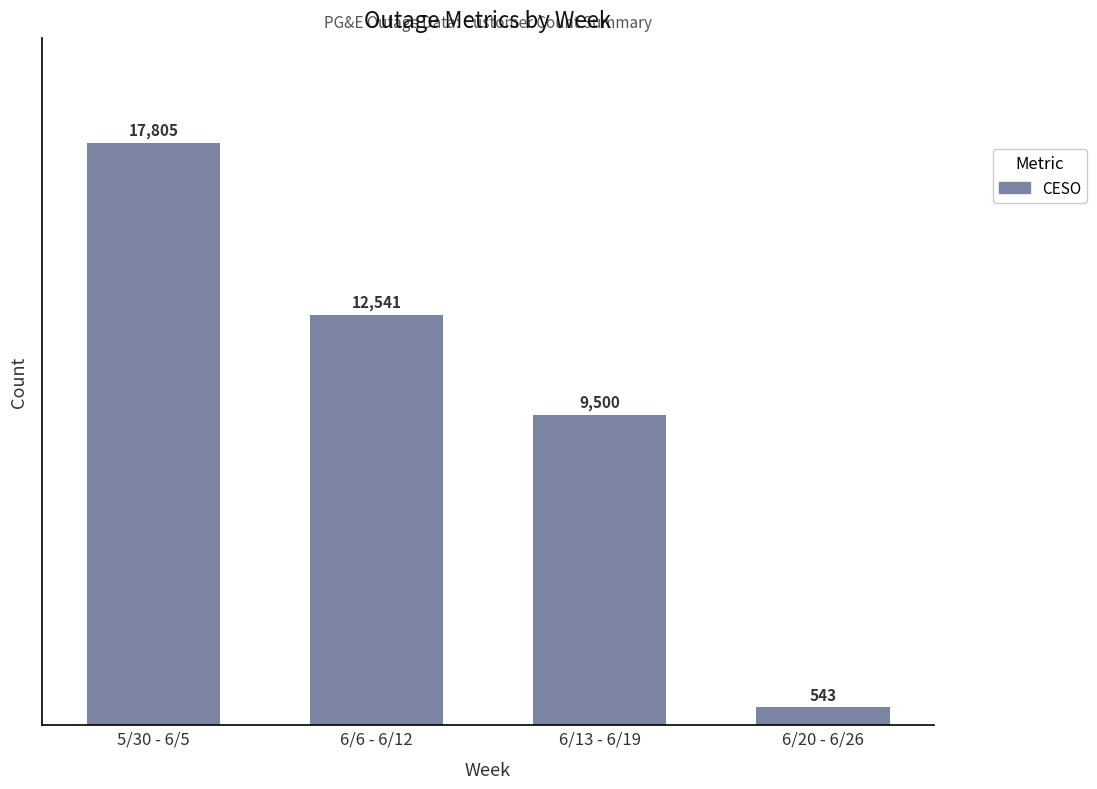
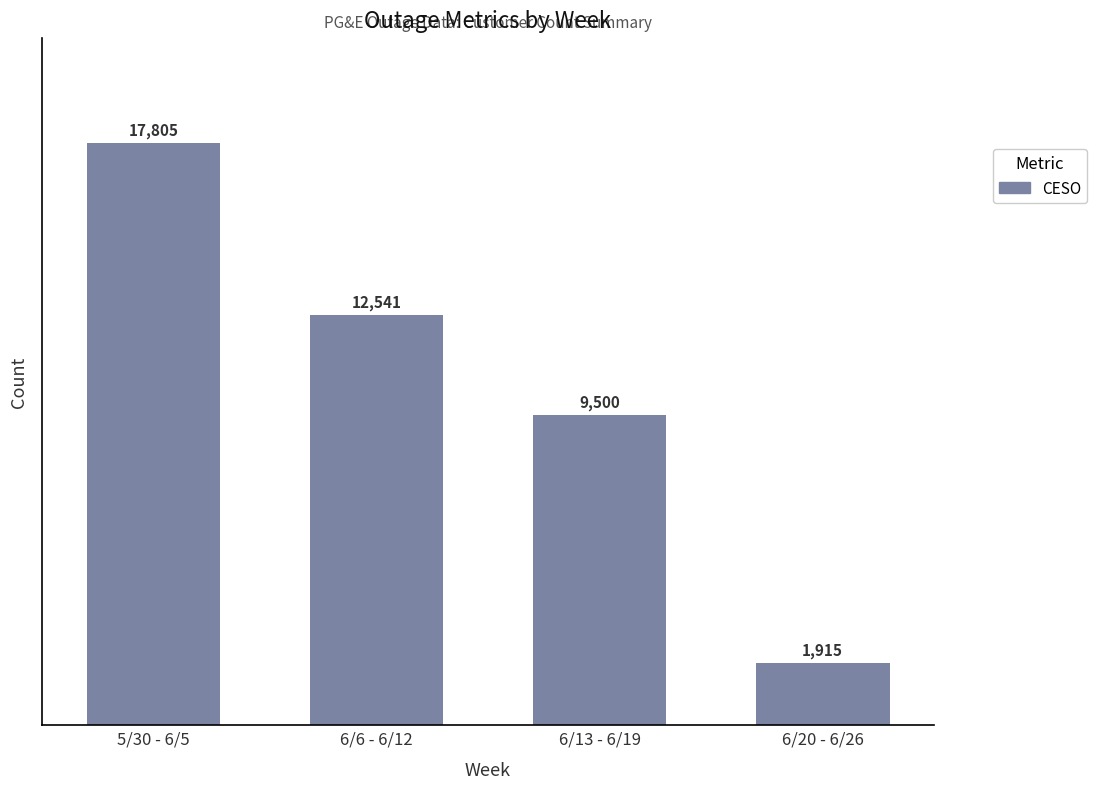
6/20 - 6/26: 543 -> 1,915
